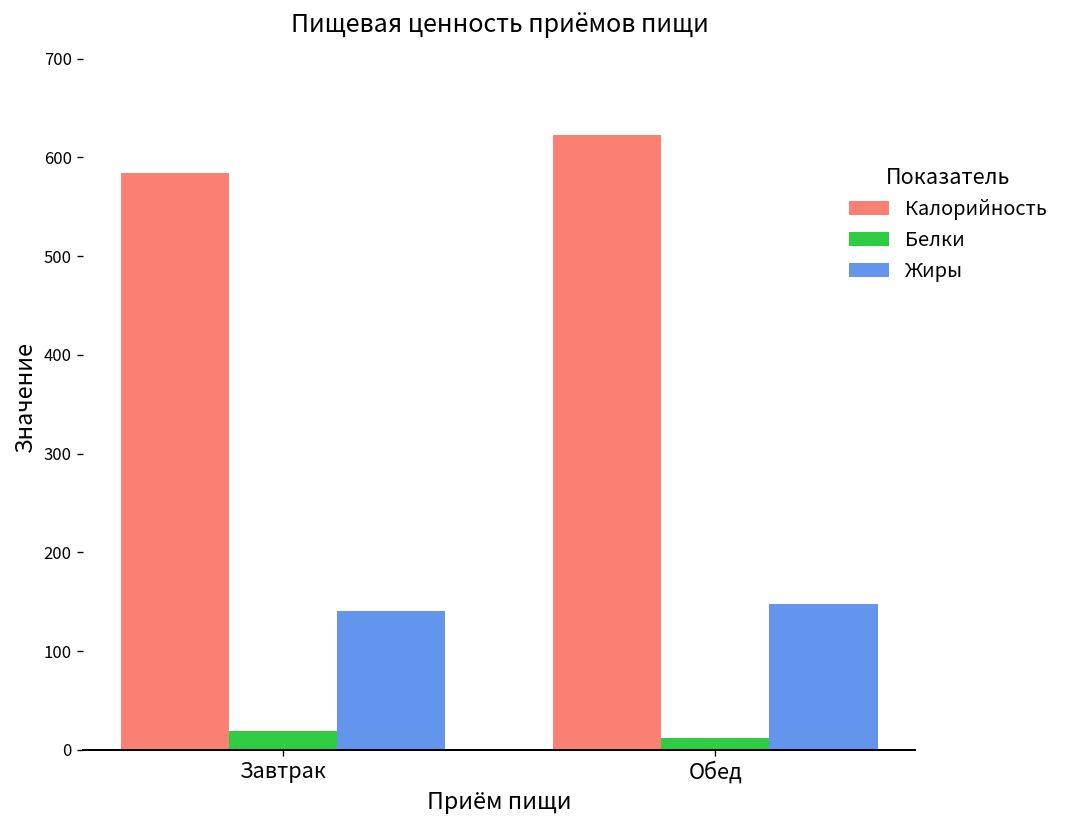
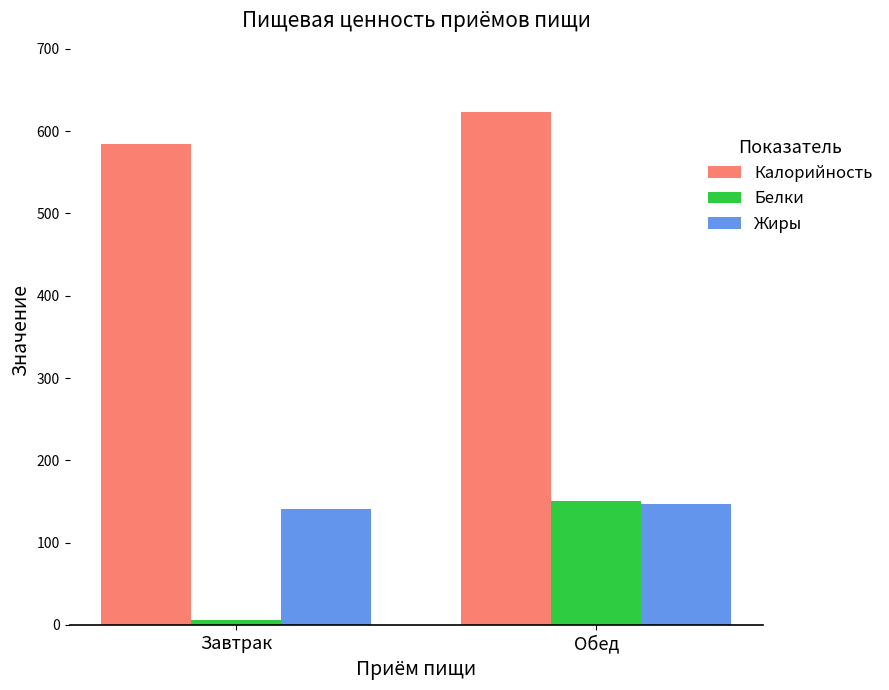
Белки, Завтрак: 20 -> 10
Белки, Обед: 10 -> 150
